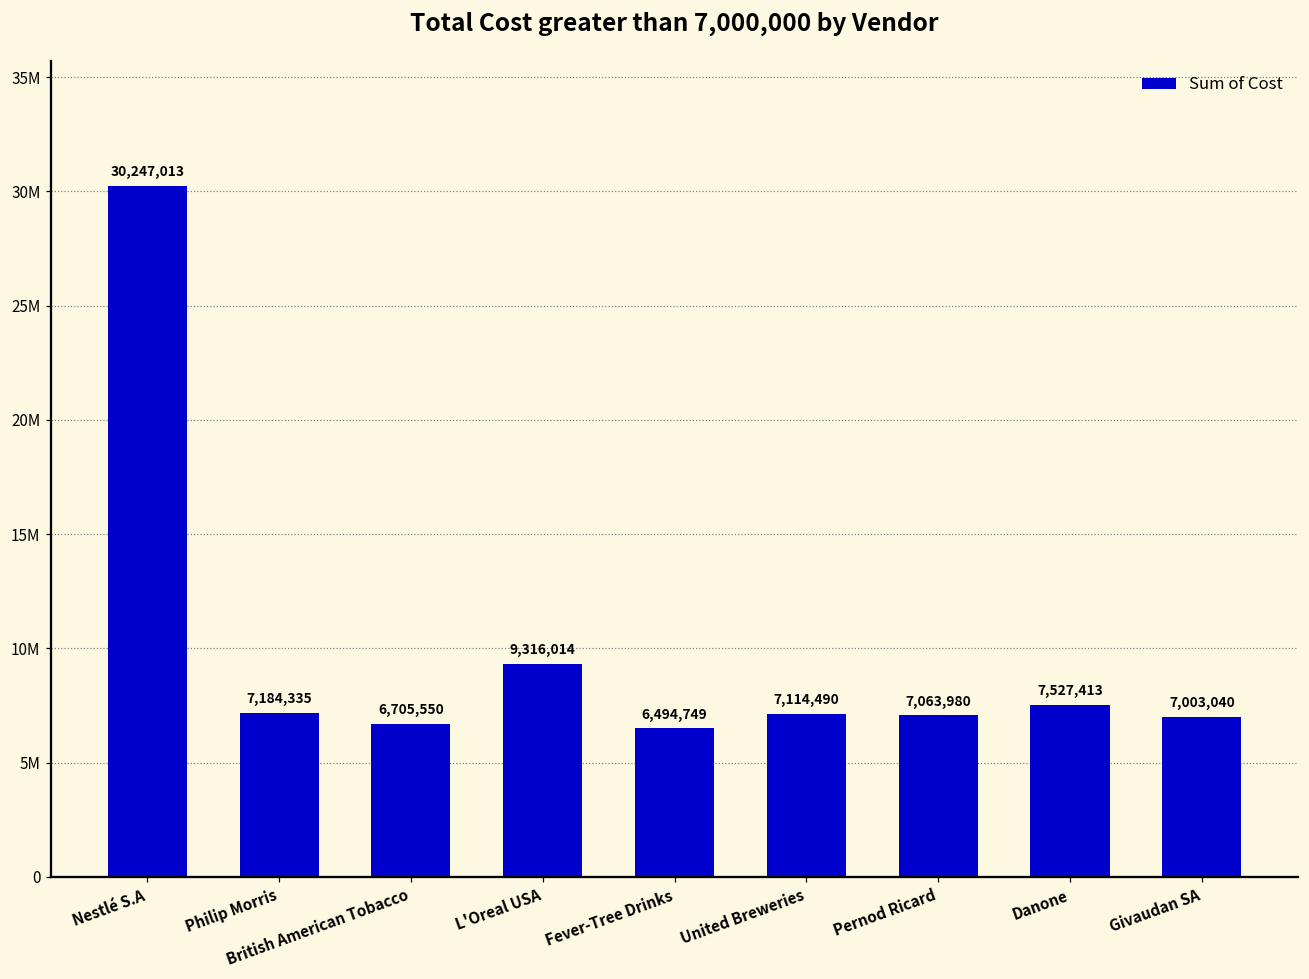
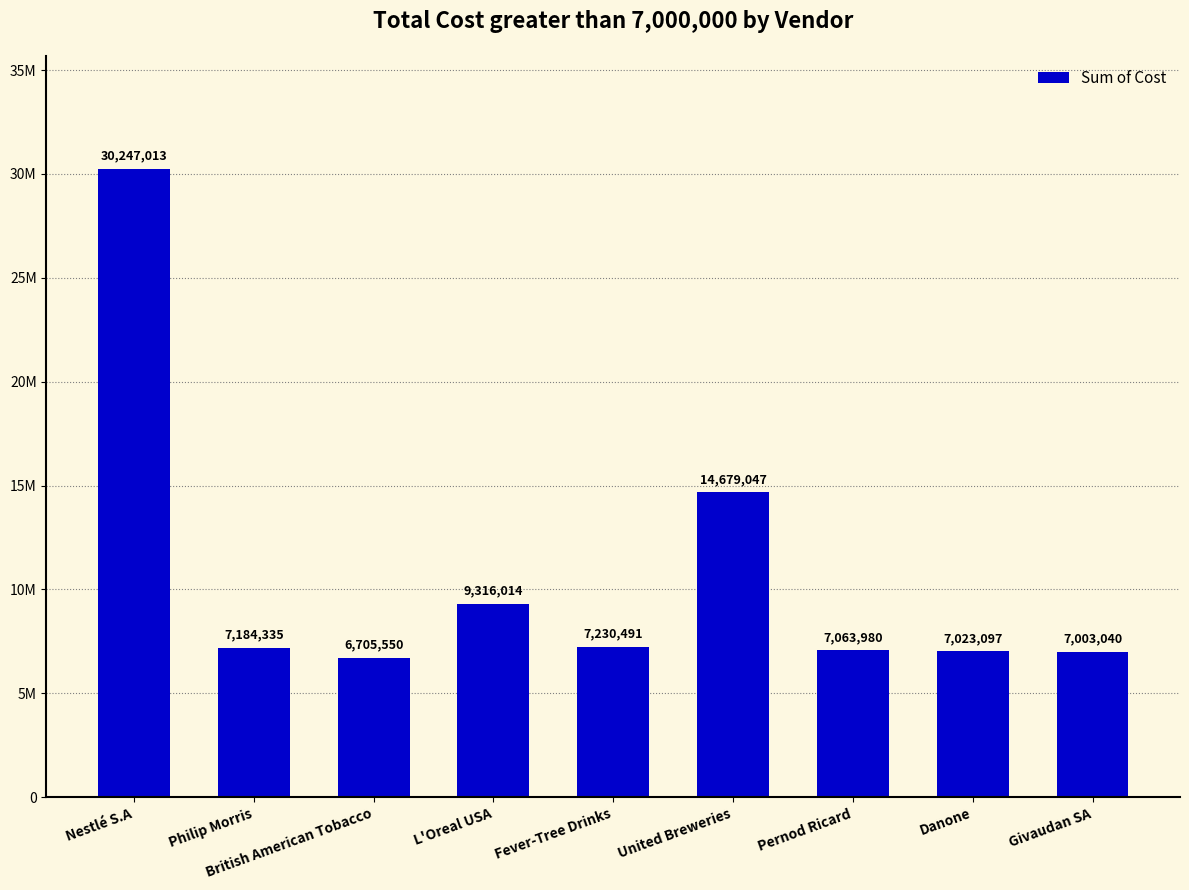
Fever-Tree Drinks: 6,494,749 -> 7,230,491
United Breweries: 7,114,490 -> 14,679,047
Danone: 7,527,413 -> 7,023,097
